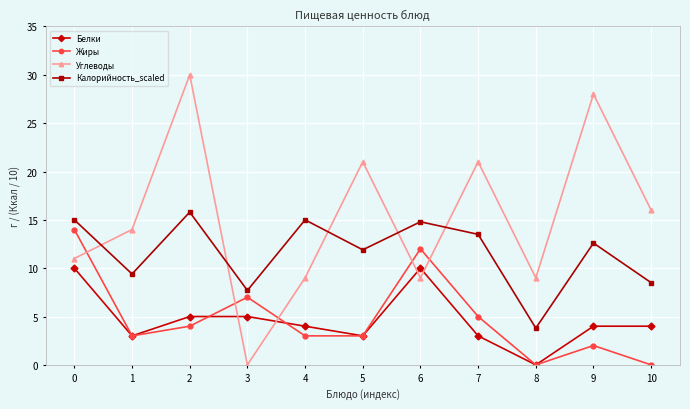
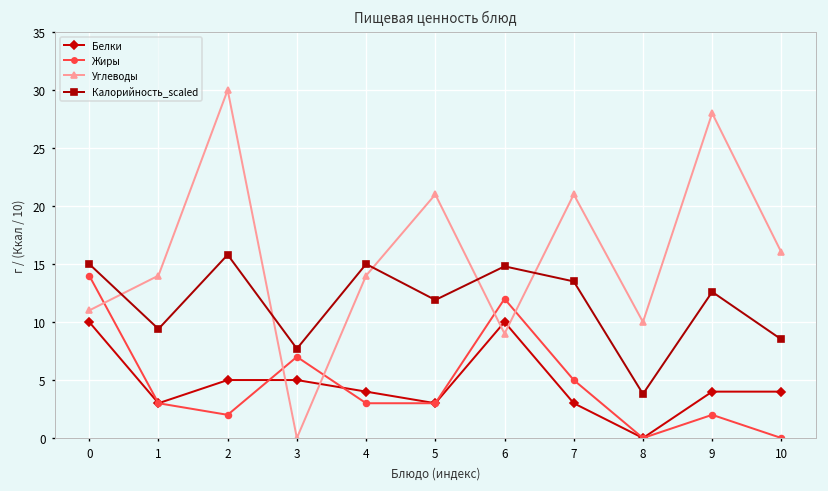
Жиры, 2: 4 -> 2
Углеводы, 4: 9 -> 14
Углеводы, 8: 9 -> 10
